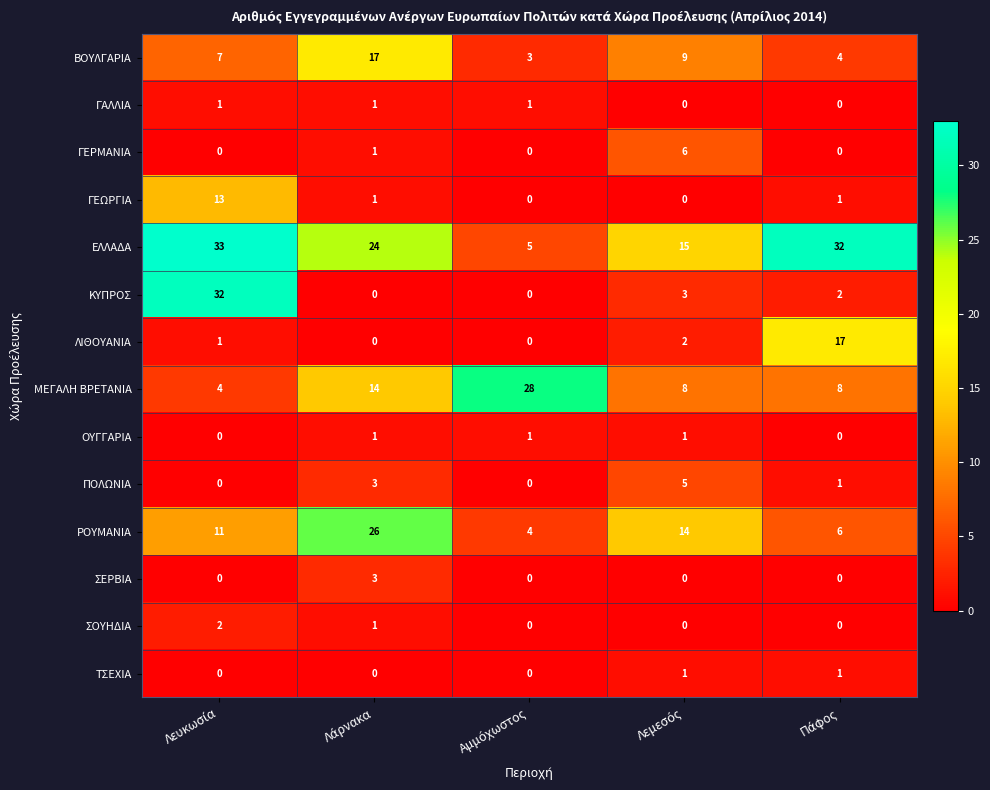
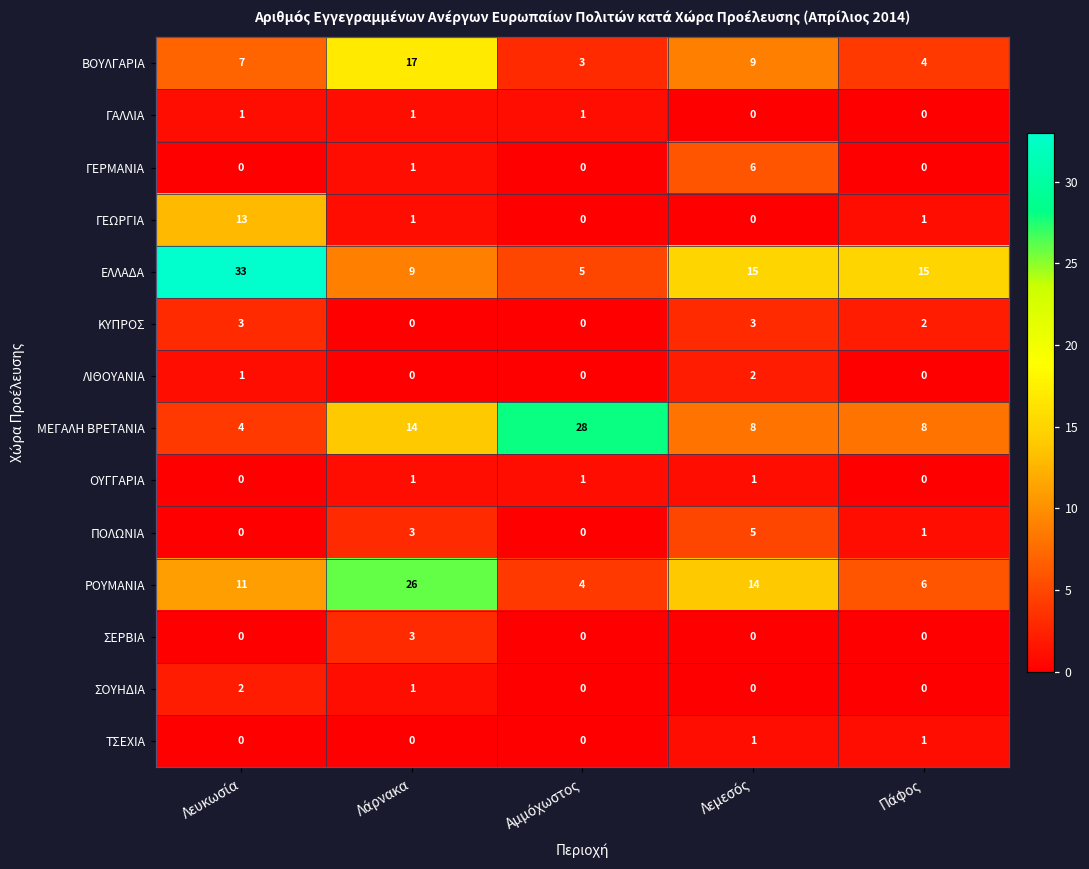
ΕΛΛΑΔΑ, Λάρνακα: 24 -> 9
ΕΛΛΑΔΑ, Πάφος: 32 -> 15
ΚΥΠΡΟΣ, Λευκωσία: 32 -> 3
ΛΙΘΟΥΑΝΙΑ, Πάφος: 17 -> 0
